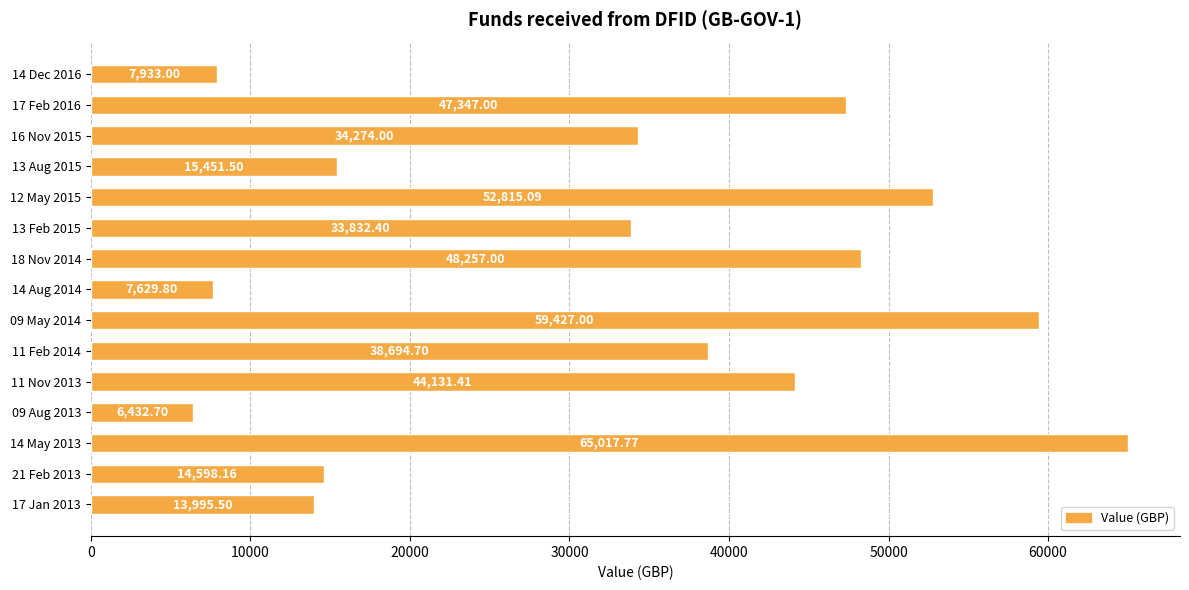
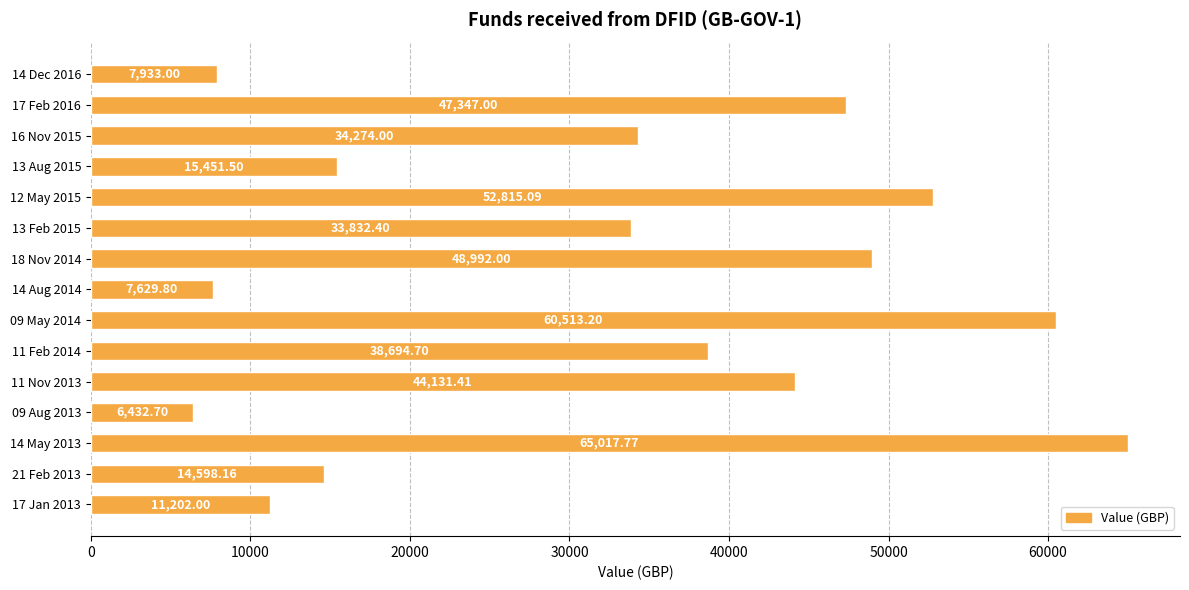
18 Nov 2014: 48,257.00 -> 48,992.00
09 May 2014: 59,427.00 -> 60,513.20
17 Jan 2013: 13,995.50 -> 11,202.00
